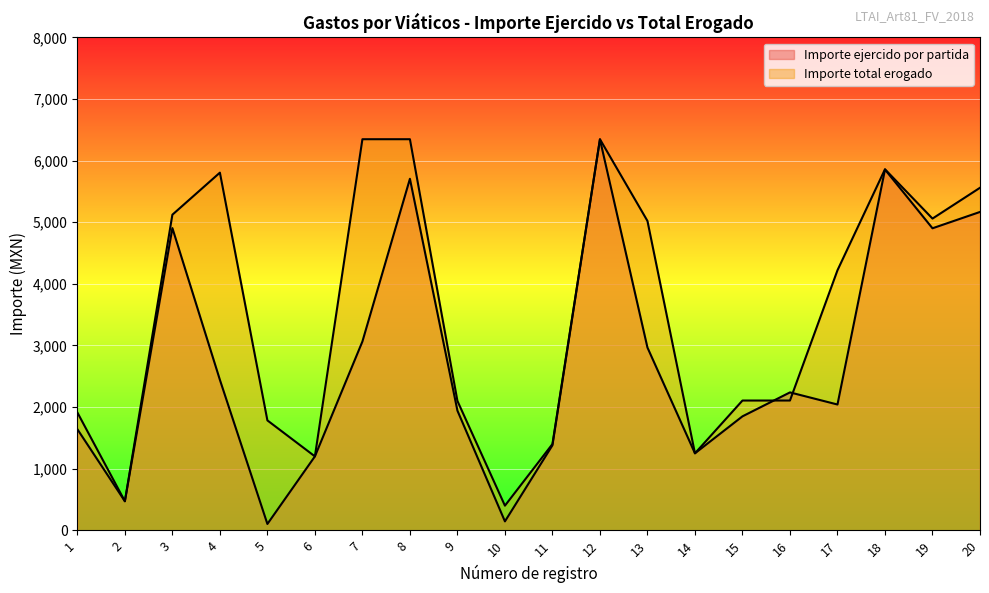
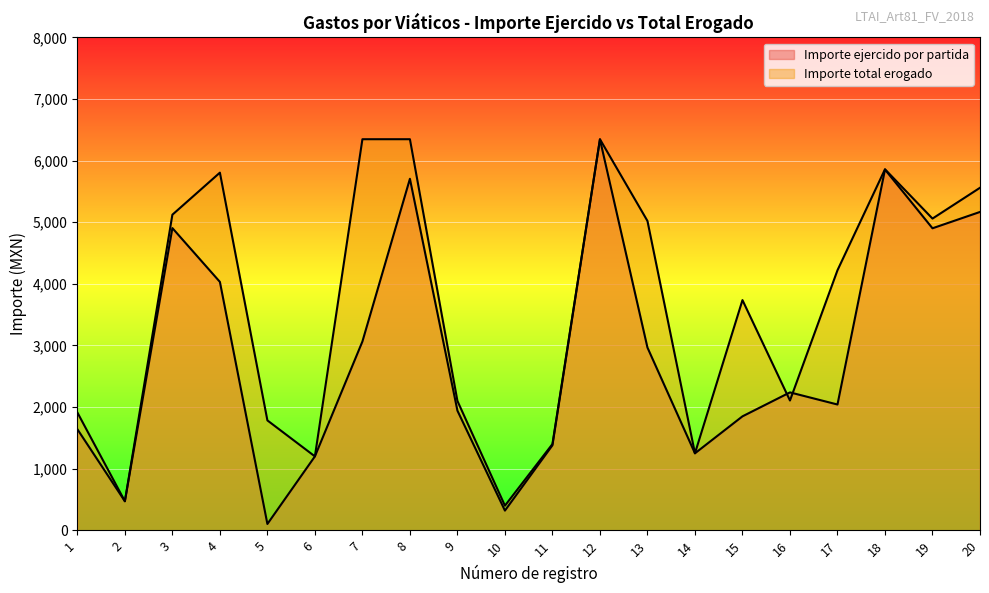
Importe ejercido por partida, 4: 2,400 -> 4,000
Importe ejercido por partida, 10: 100 -> 300
Importe total erogado, 15: 2,100 -> 3,700
